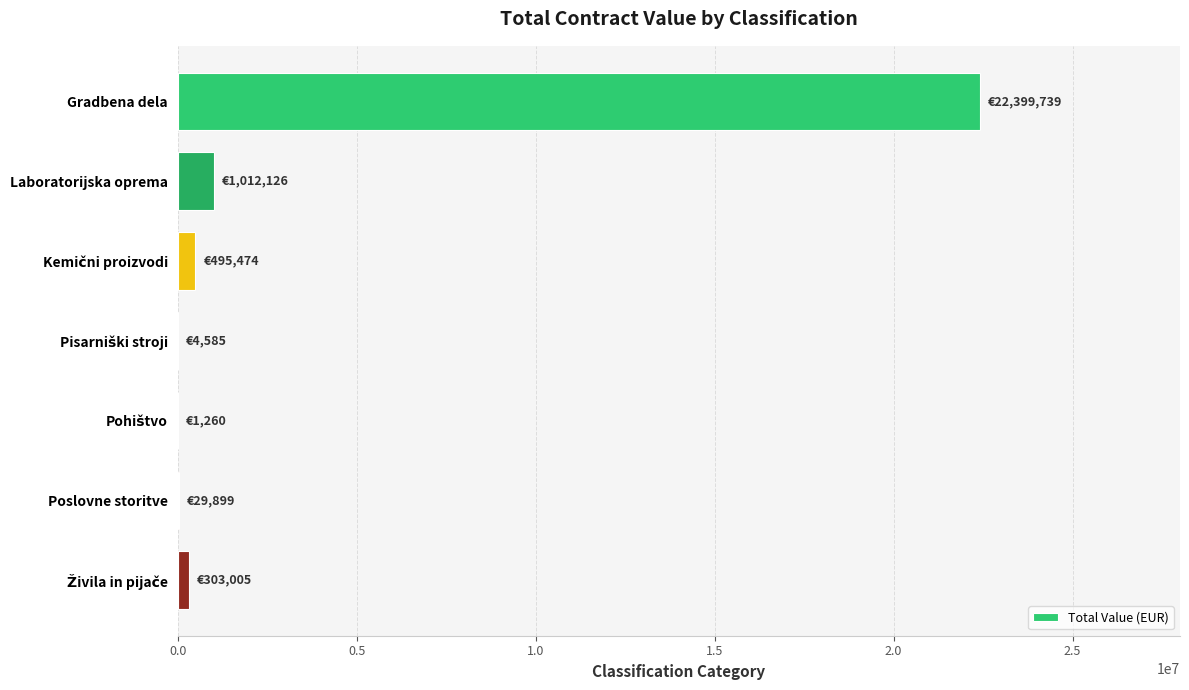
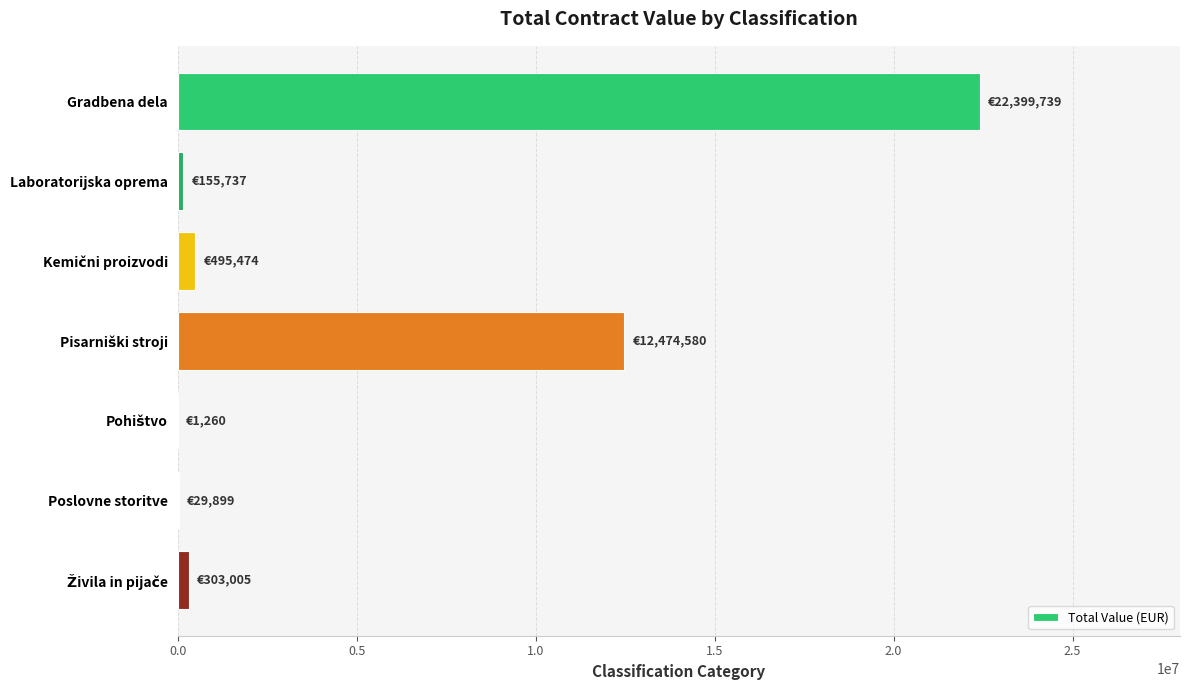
Laboratorijska oprema: €1,012,126 -> €155,737
Pisarniški stroji: €4,585 -> €12,474,580
